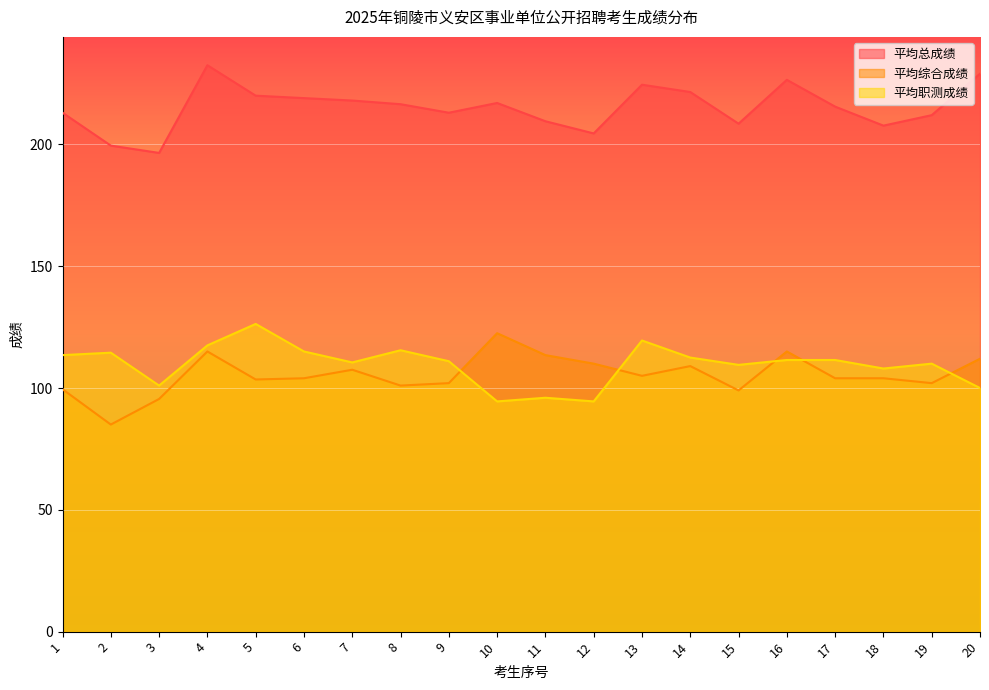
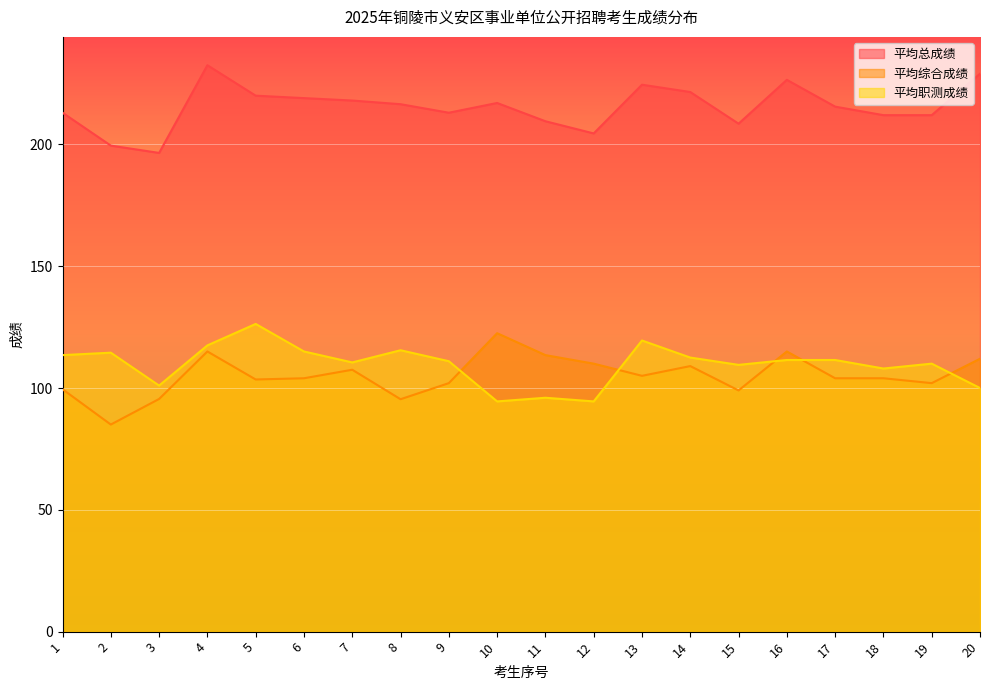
平均综合成绩, 8: 101 -> 95
平均总成绩, 18: 208 -> 212
